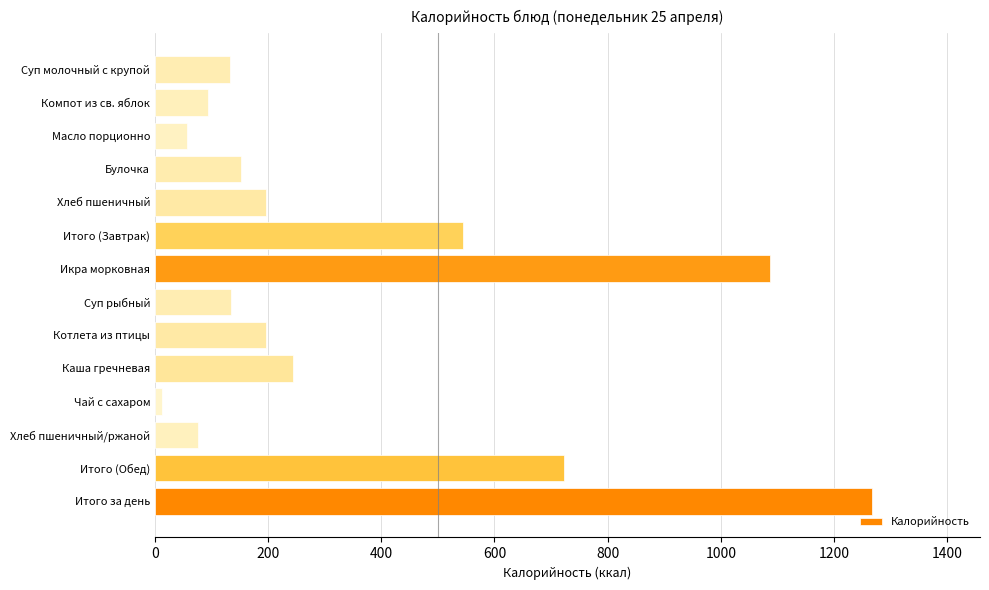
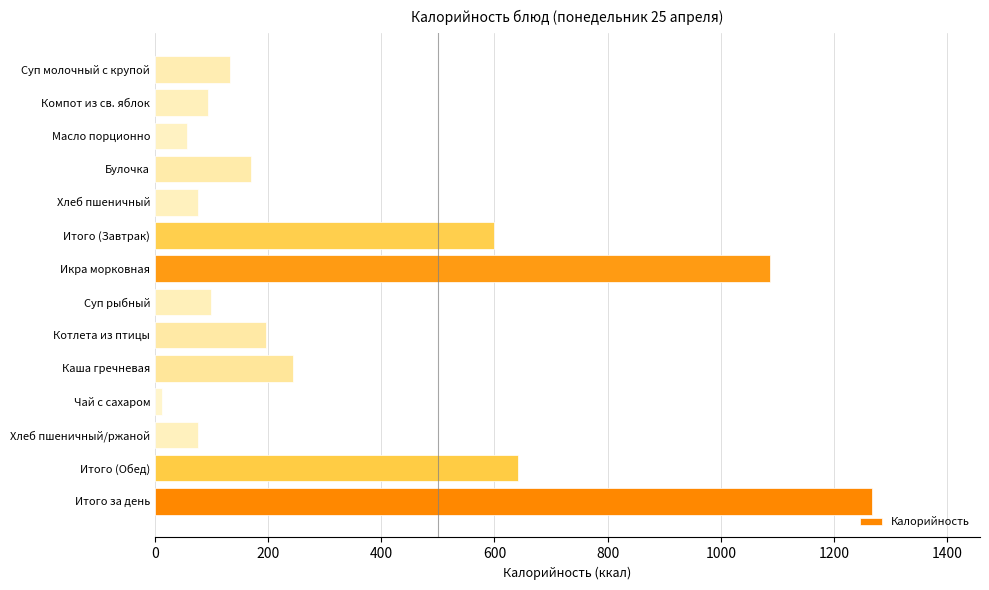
Булочка: 150 -> 170
Хлеб пшеничный: 200 -> 80
Итого (Завтрак): 550 -> 600
Суп рыбный: 130 -> 100
Итого (Обед): 720 -> 640
